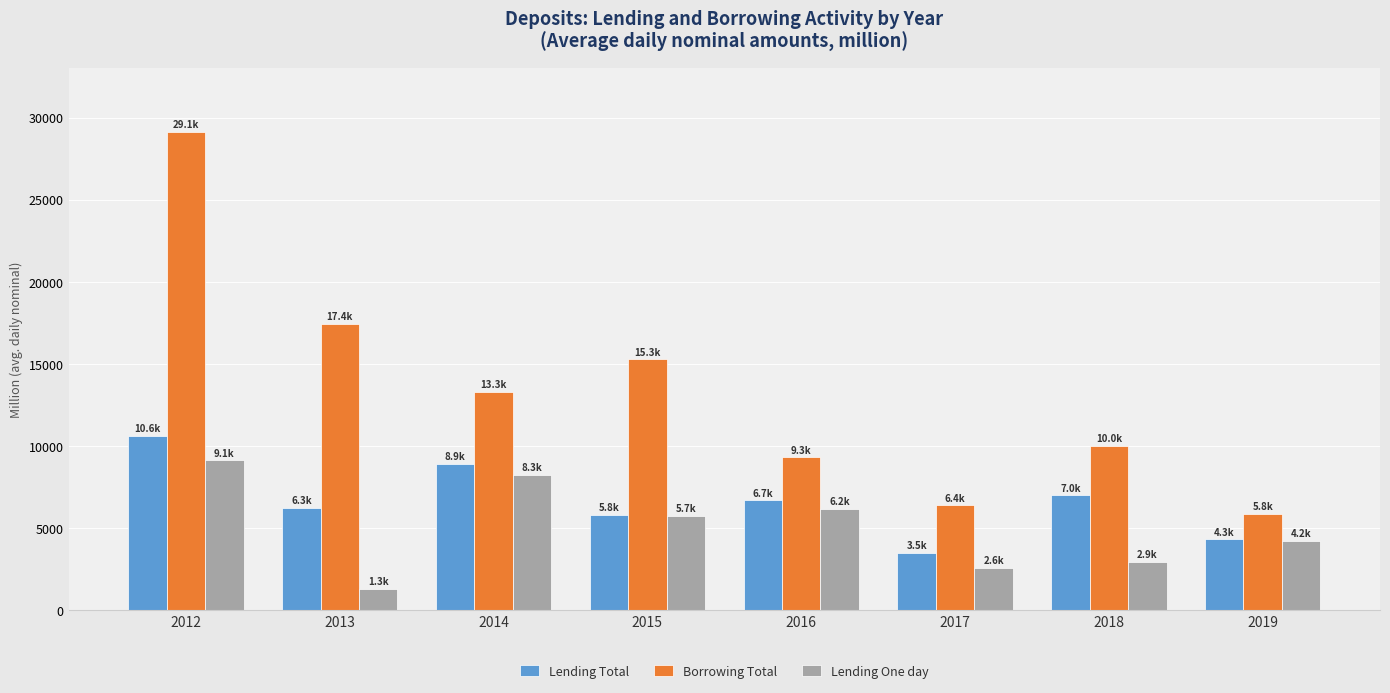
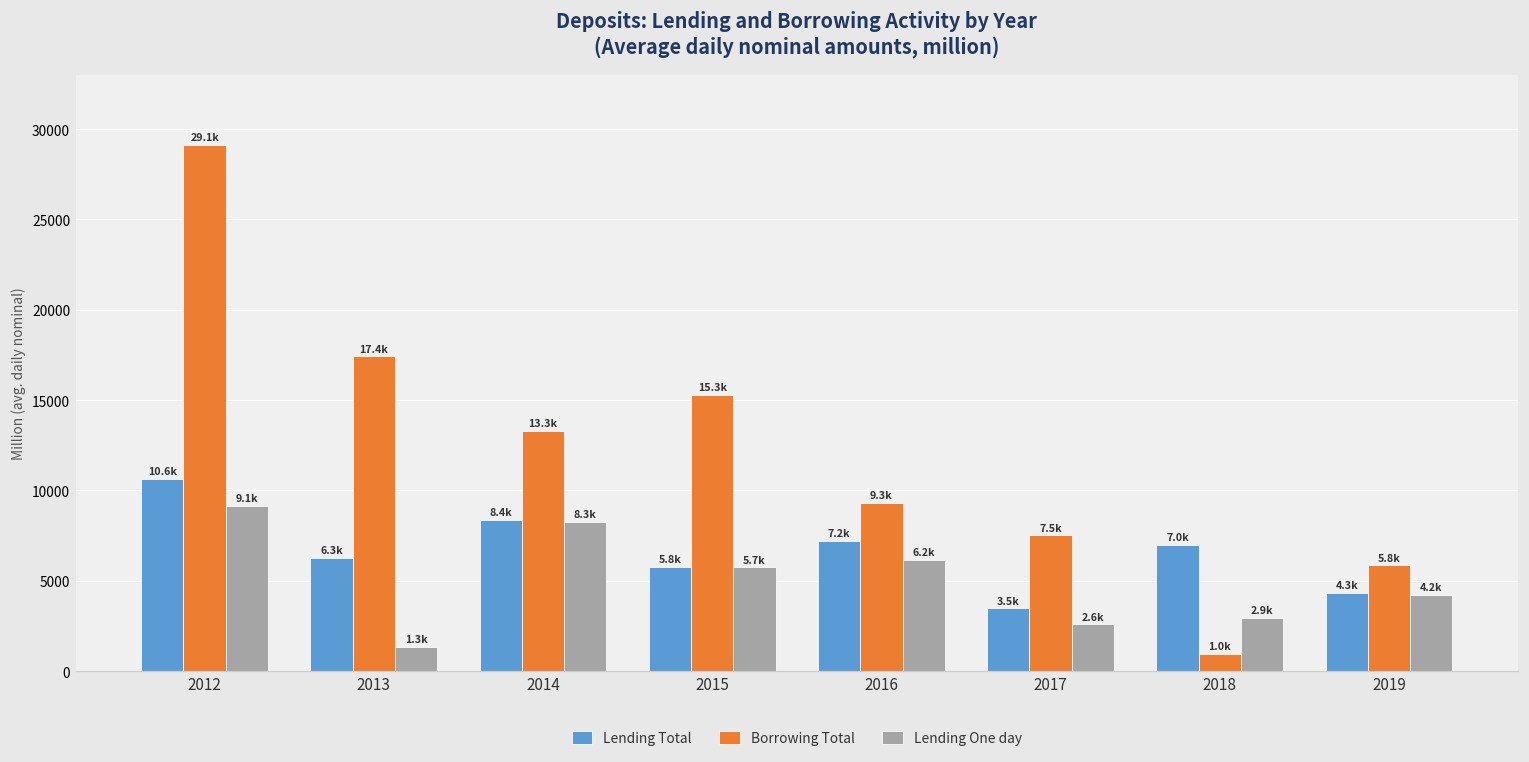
Lending Total, 2014: 8.9k -> 8.4k
Lending Total, 2016: 6.7k -> 7.2k
Borrowing Total, 2017: 6.4k -> 7.5k
Borrowing Total, 2018: 10.0k -> 1.0k
